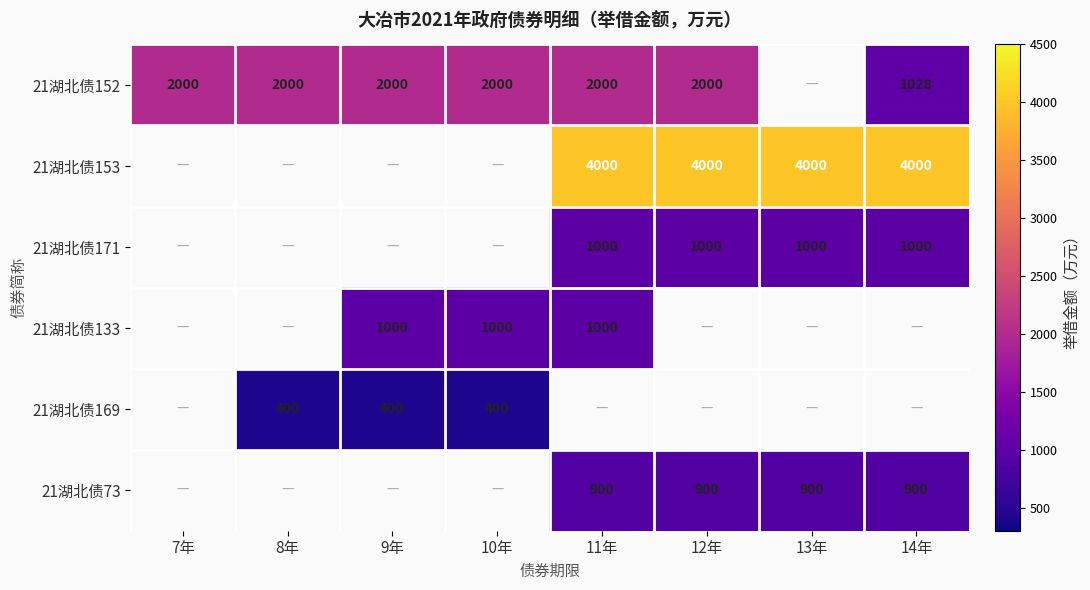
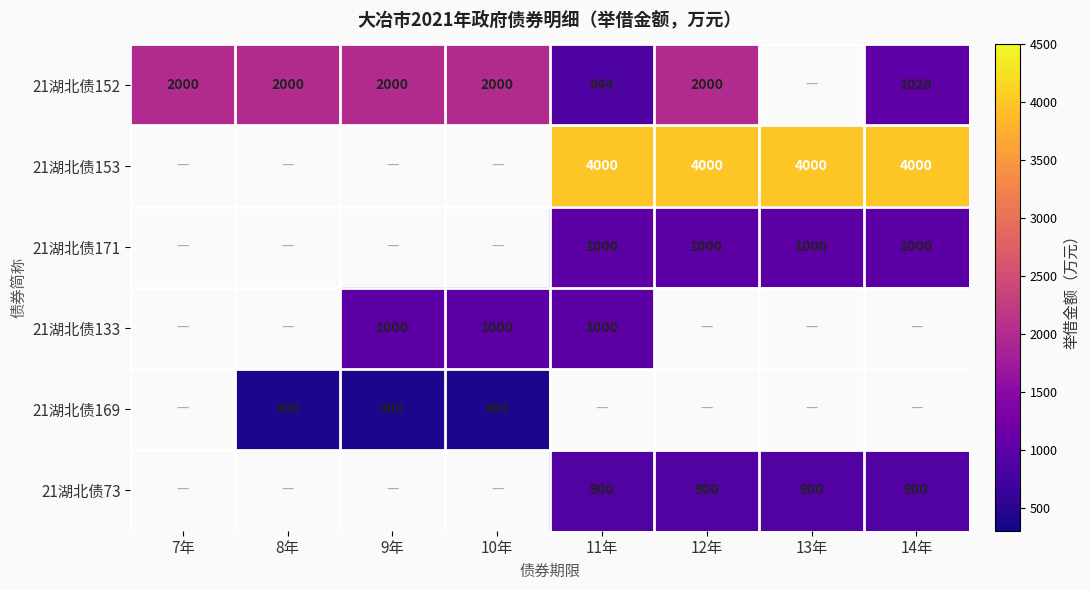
21湖北债152, 11年: 2000 -> 844
